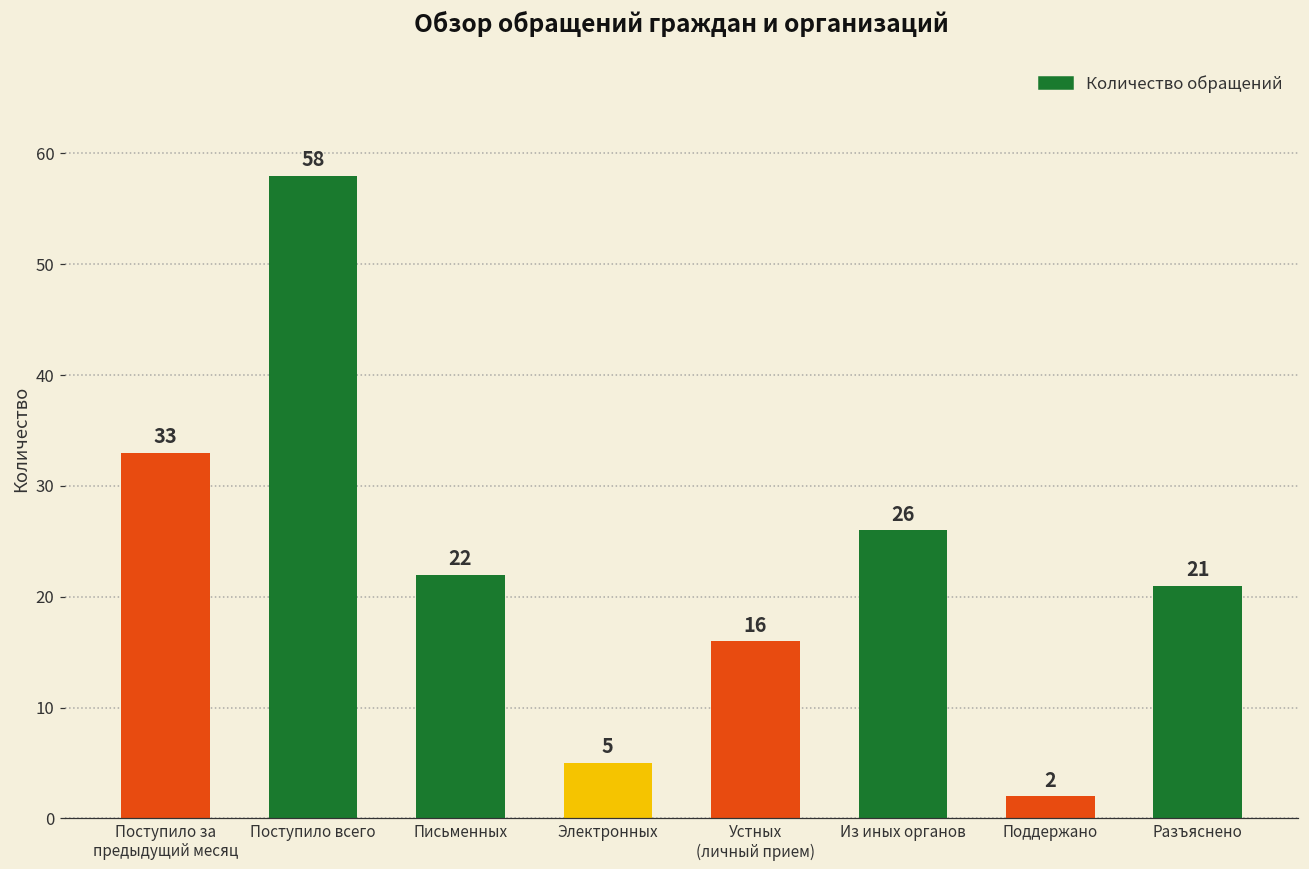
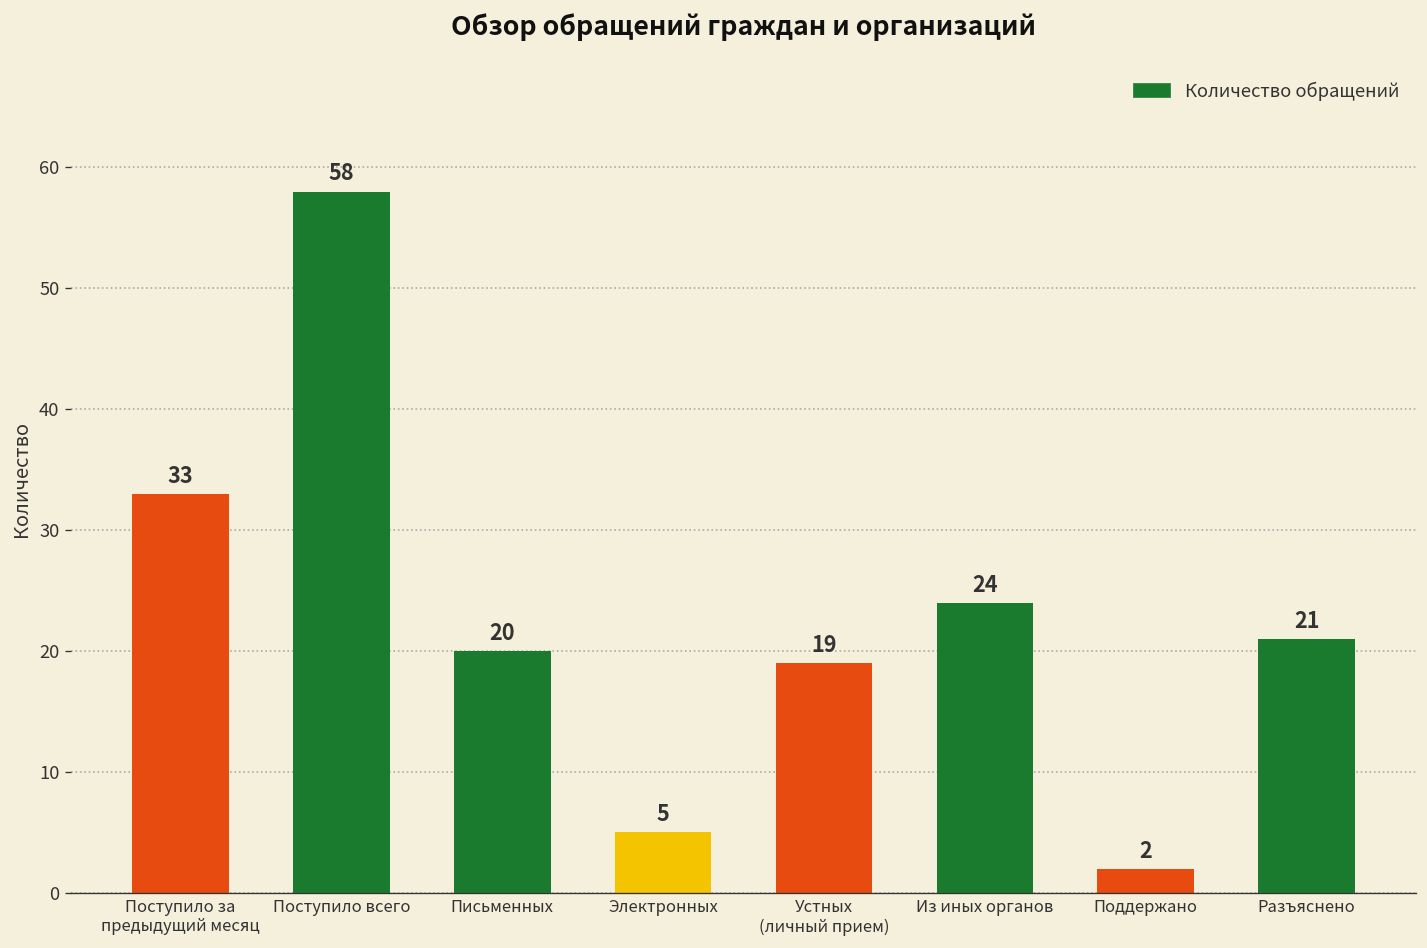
Письменных: 22 -> 20
Устных (личный прием): 16 -> 19
Из иных органов: 26 -> 24
